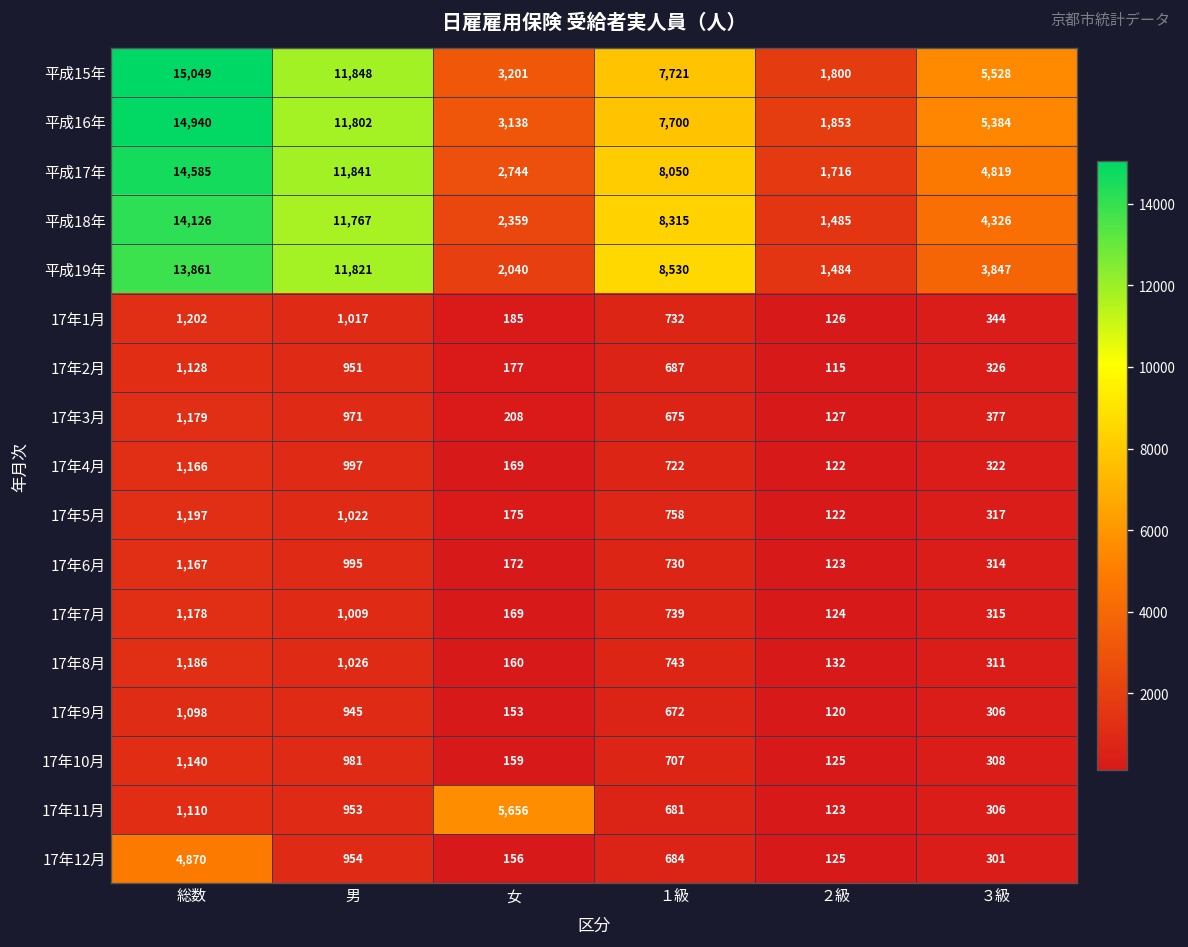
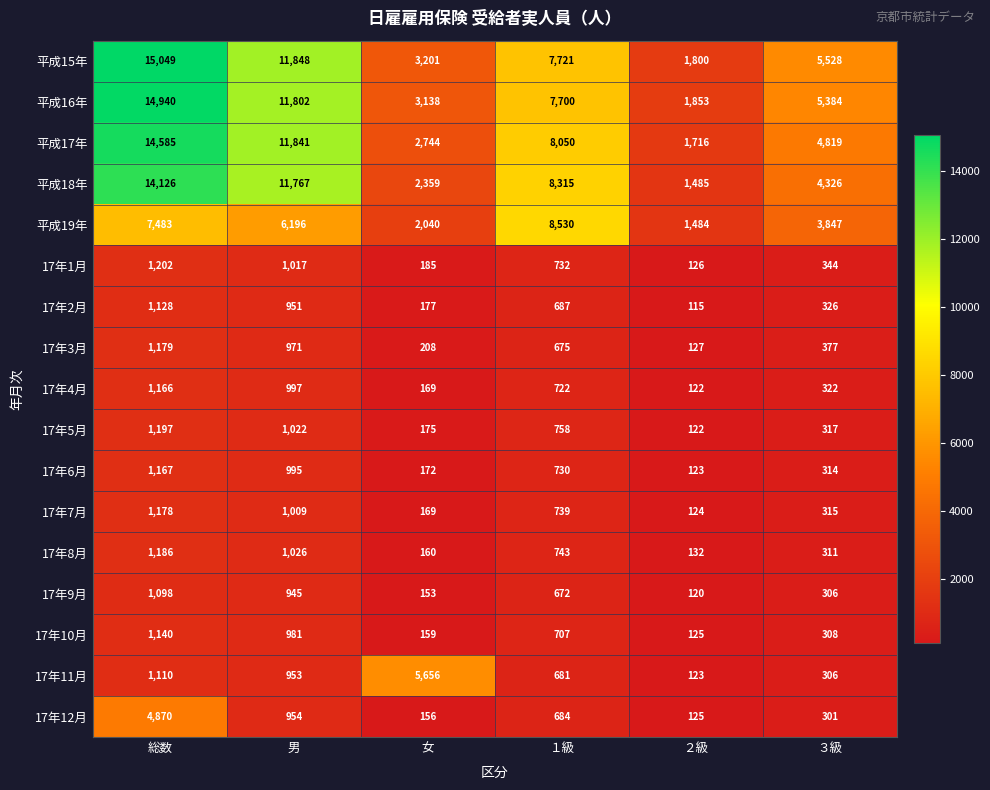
平成19年, 総数: 13,861 -> 7,483
平成19年, 男: 11,821 -> 6,196
